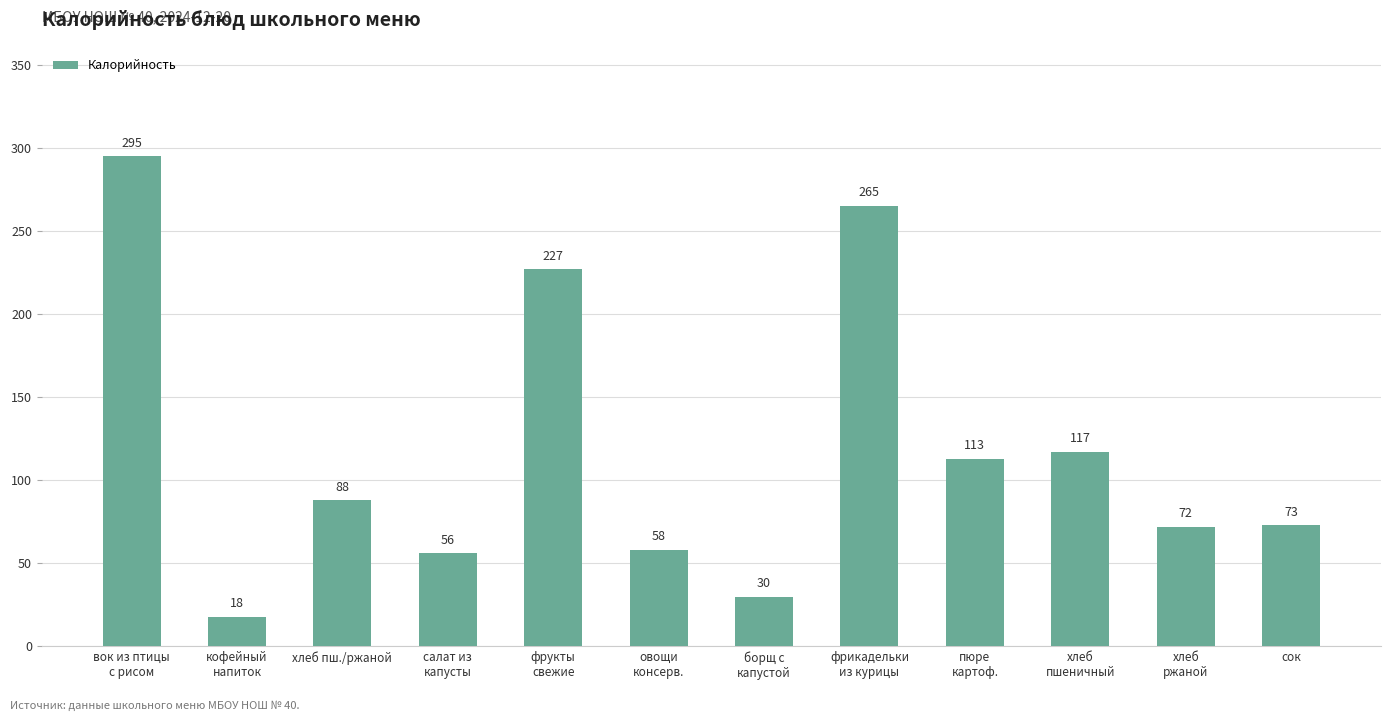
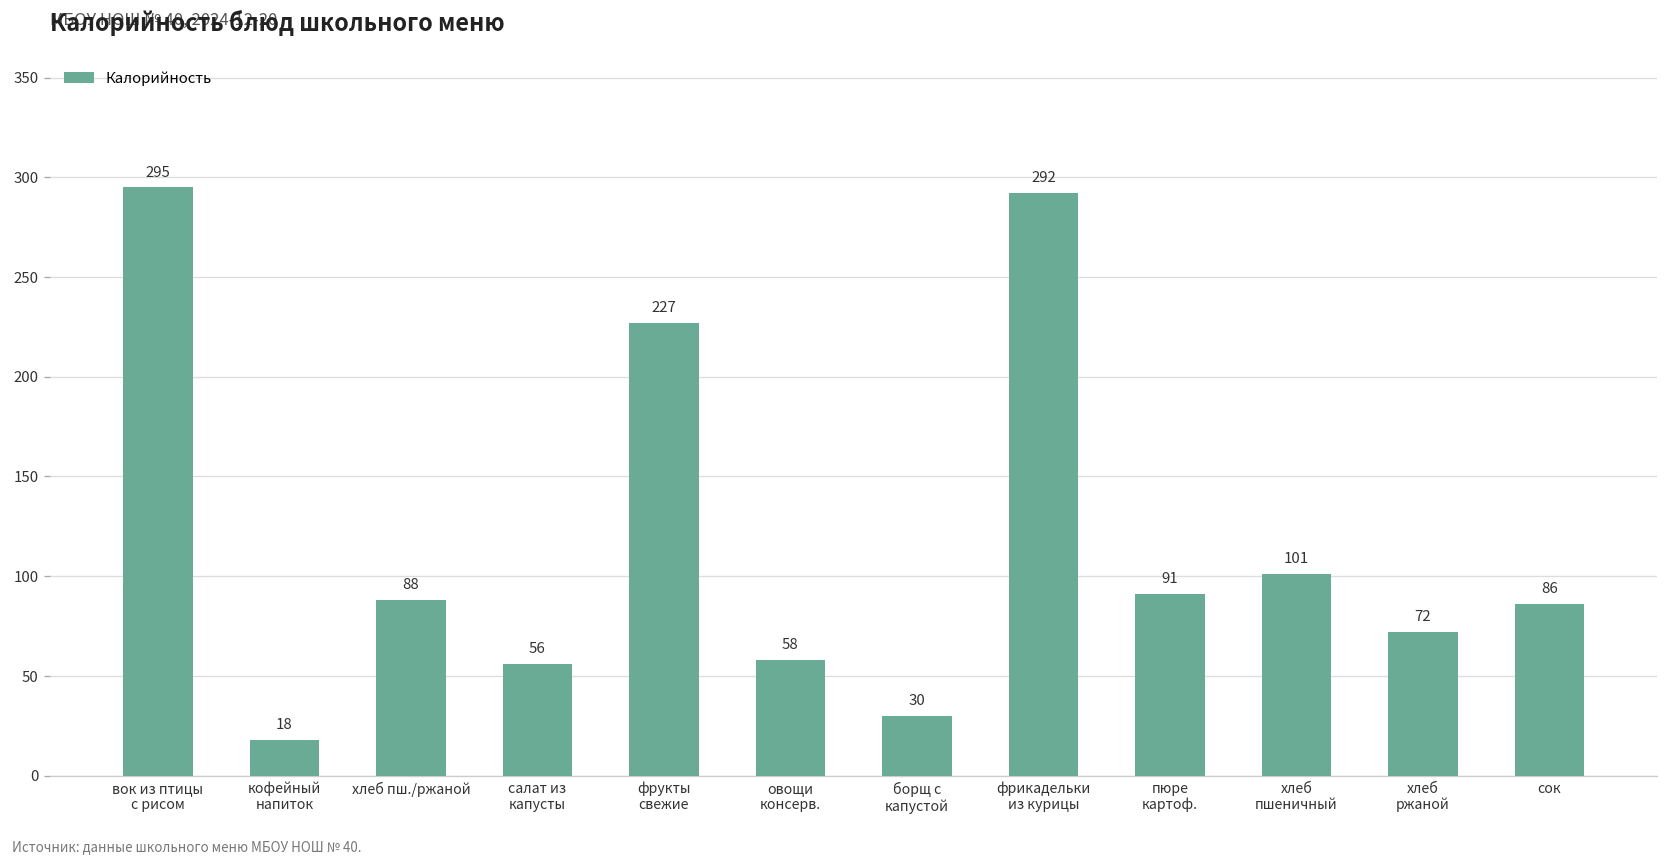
фрикадельки из курицы: 265 -> 292
пюре картоф.: 113 -> 91
хлеб пшеничный: 117 -> 101
сок: 73 -> 86
